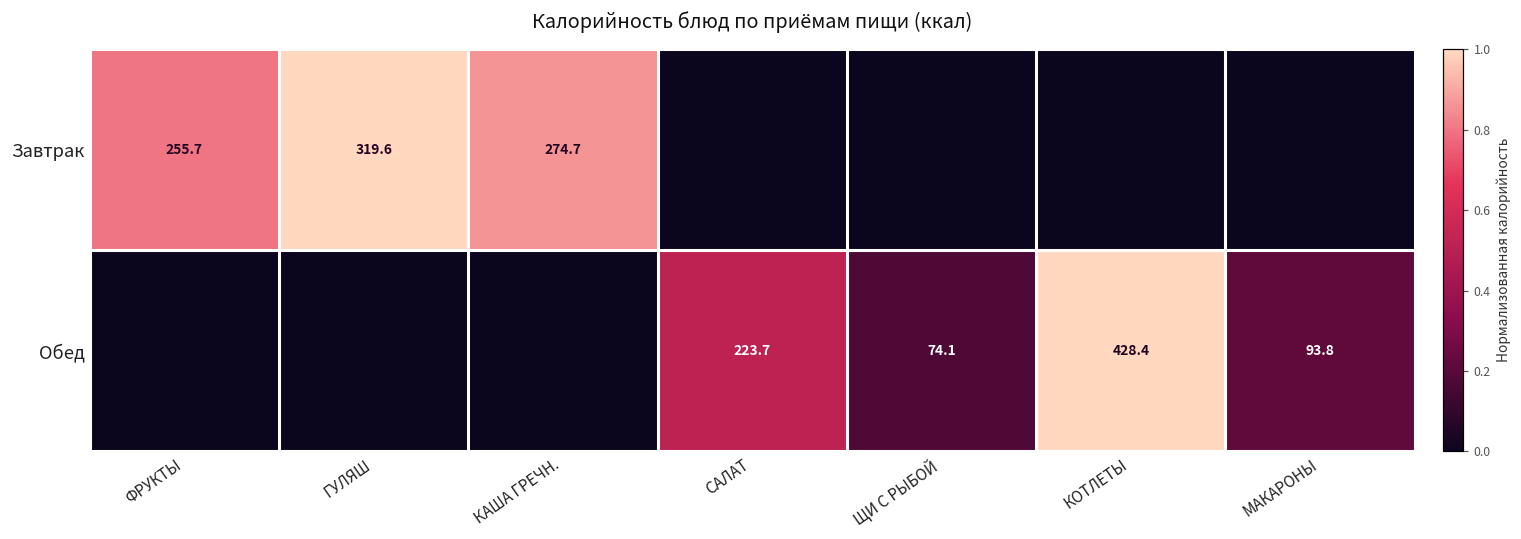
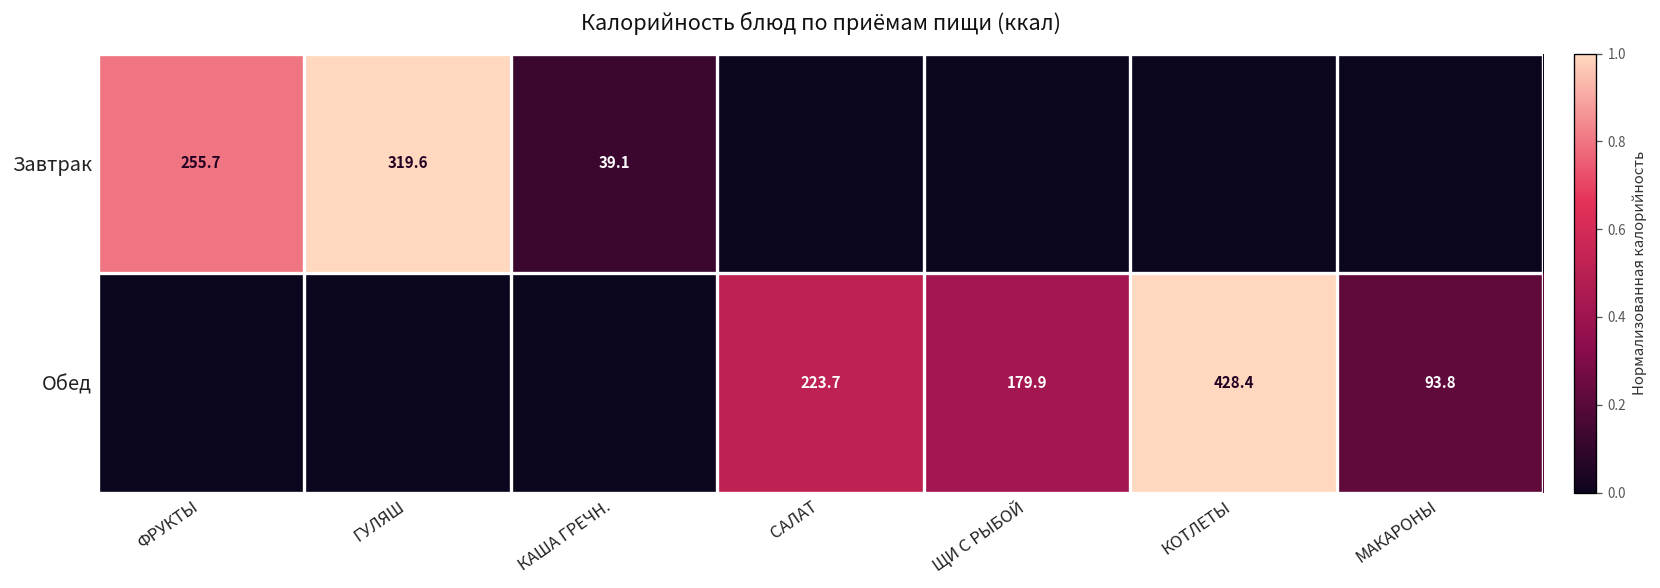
Завтрак, КАША ГРЕЧН.: 274.7 -> 39.1
Обед, ЩИ С РЫБОЙ: 74.1 -> 179.9
